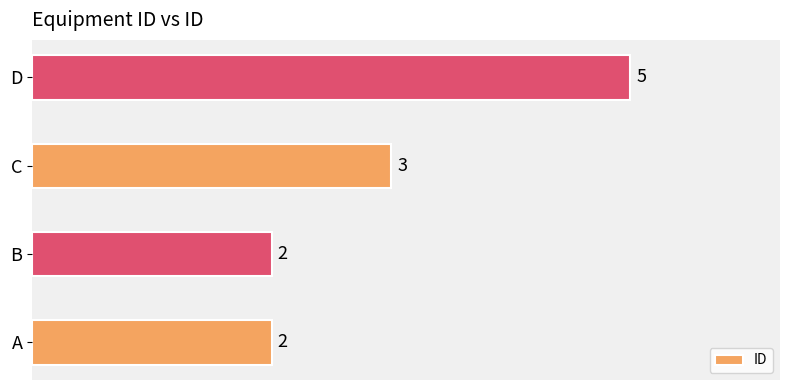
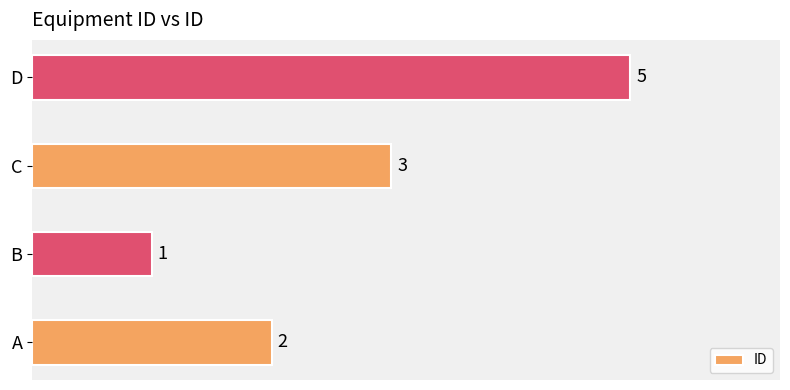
B: 2 -> 1
